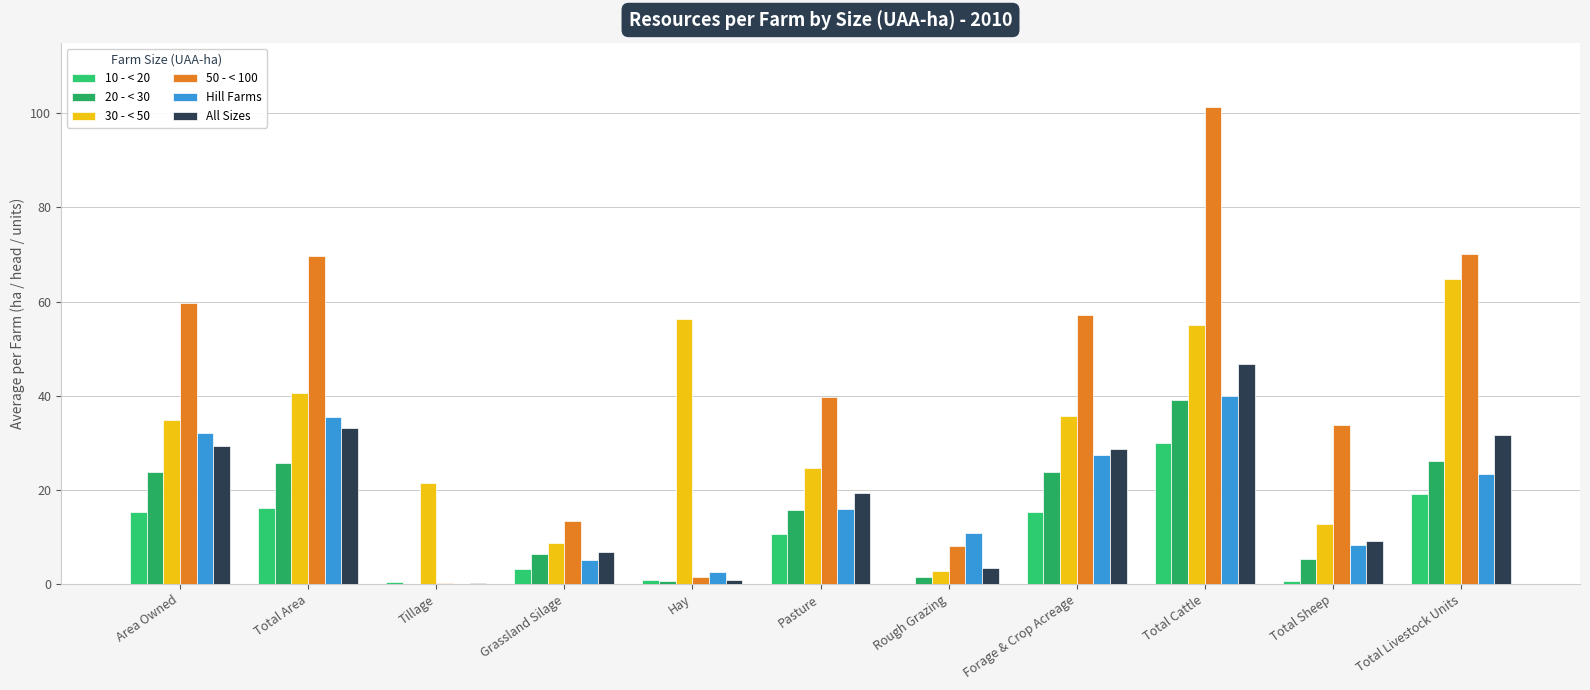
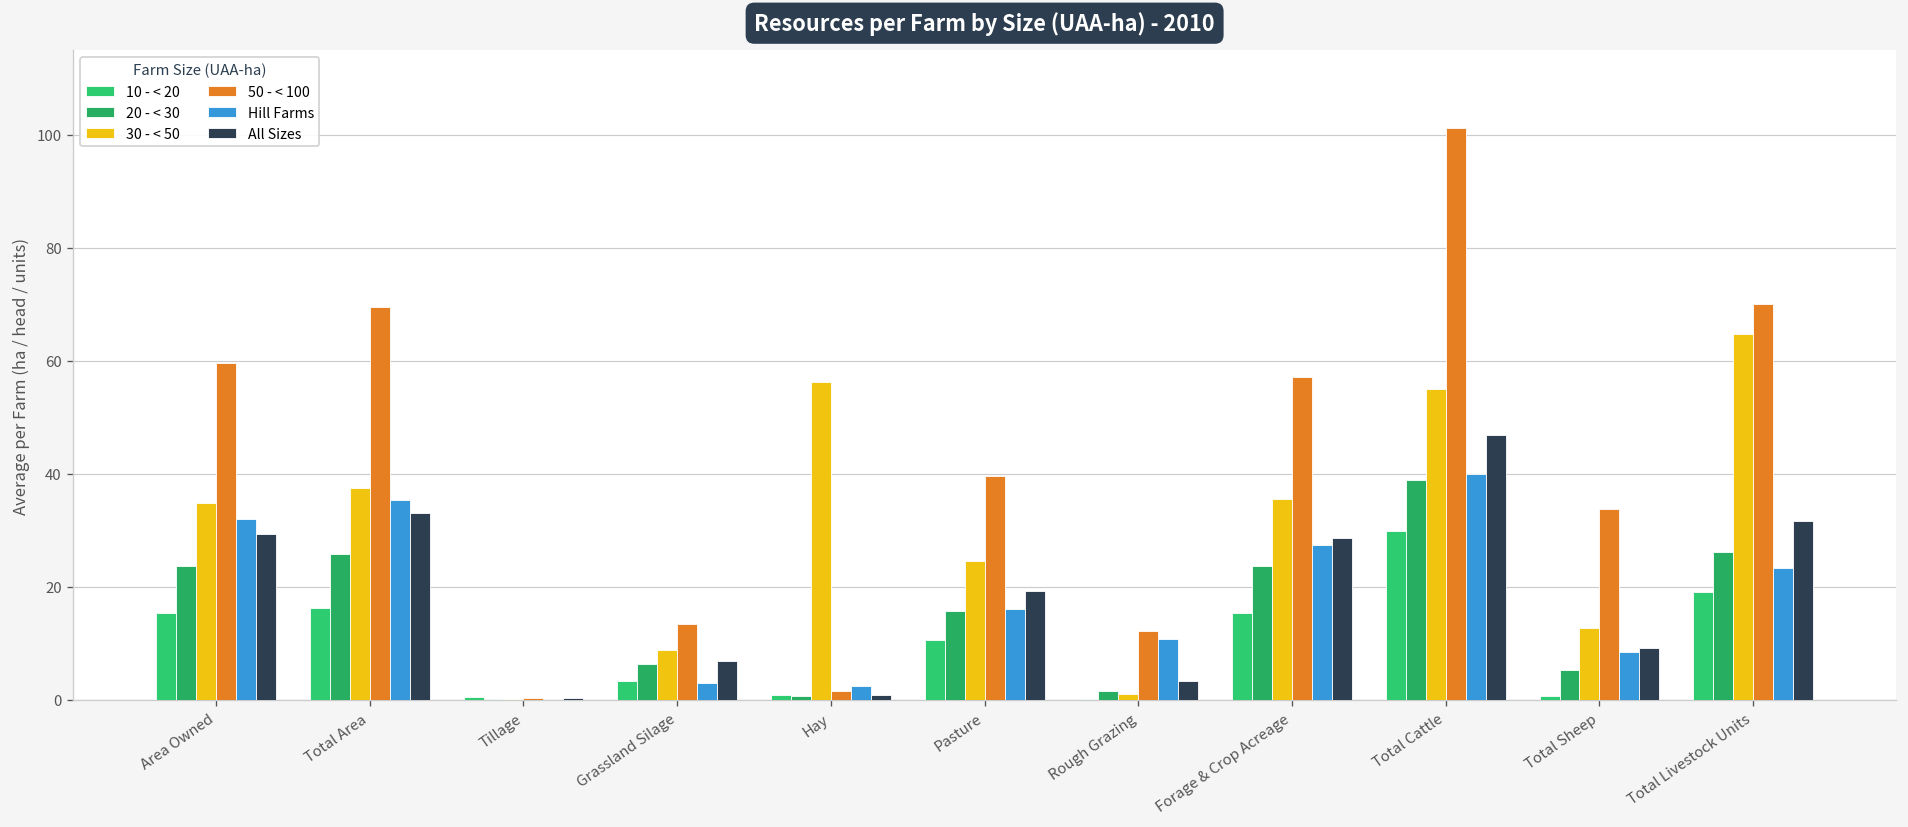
30 - < 50, Total Area: 41 -> 38
30 - < 50, Tillage: 21 -> 0
Hill Farms, Grassland Silage: 5 -> 3
30 - < 50, Rough Grazing: 3 -> 1
50 - < 100, Rough Grazing: 8 -> 12
